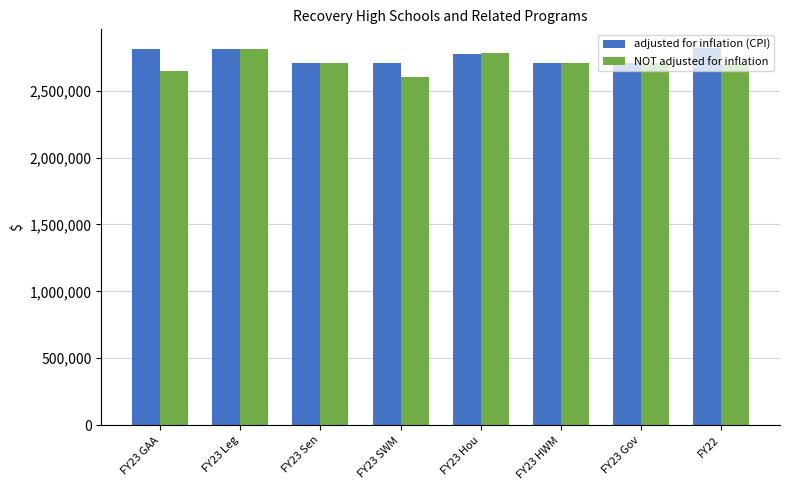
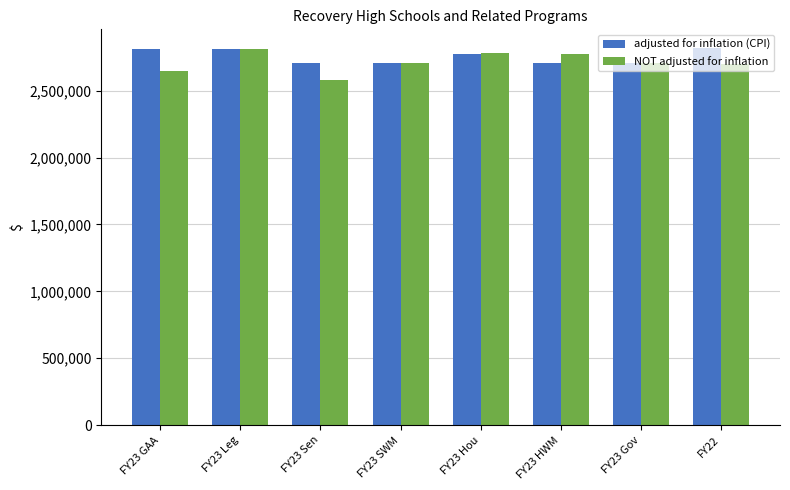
NOT adjusted for inflation, FY23 Sen: 2,710,000 -> 2,580,000
NOT adjusted for inflation, FY23 SWM: 2,600,000 -> 2,710,000
NOT adjusted for inflation, FY23 HWM: 2,710,000 -> 2,770,000
